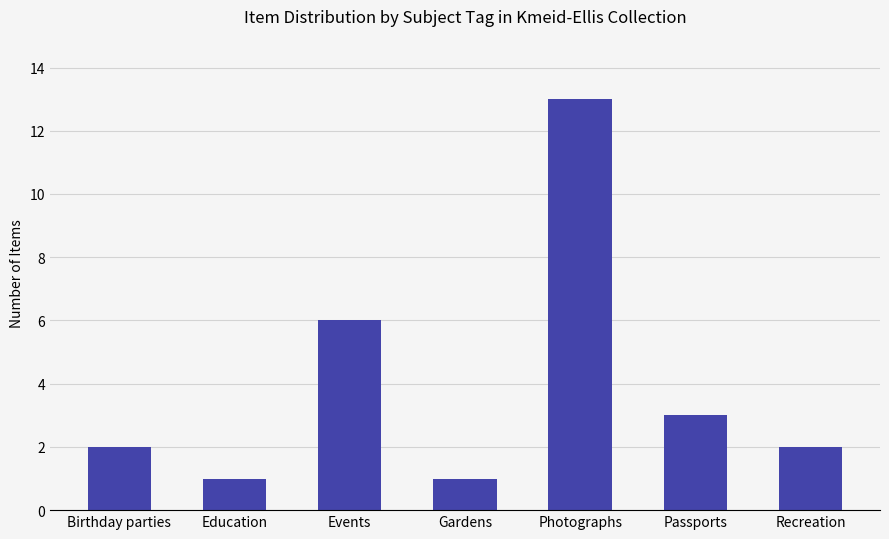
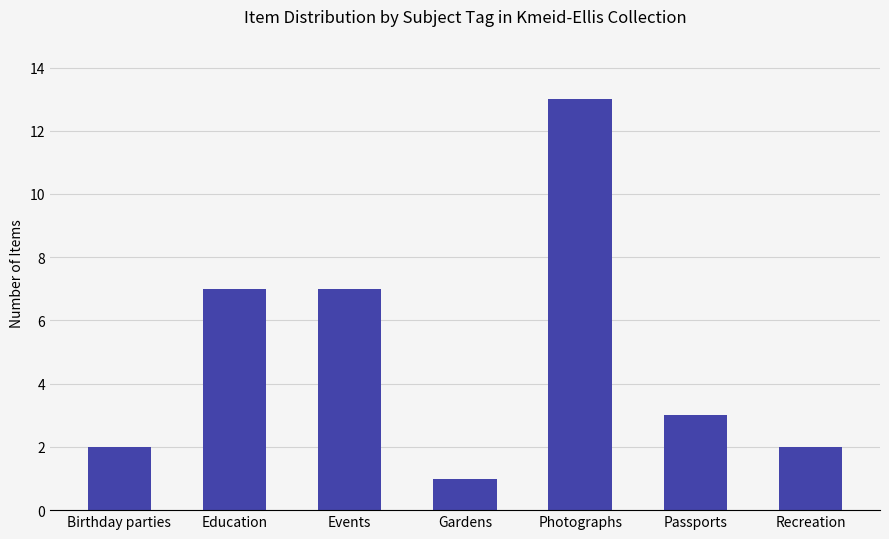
Education: 1 -> 7
Events: 6 -> 7
